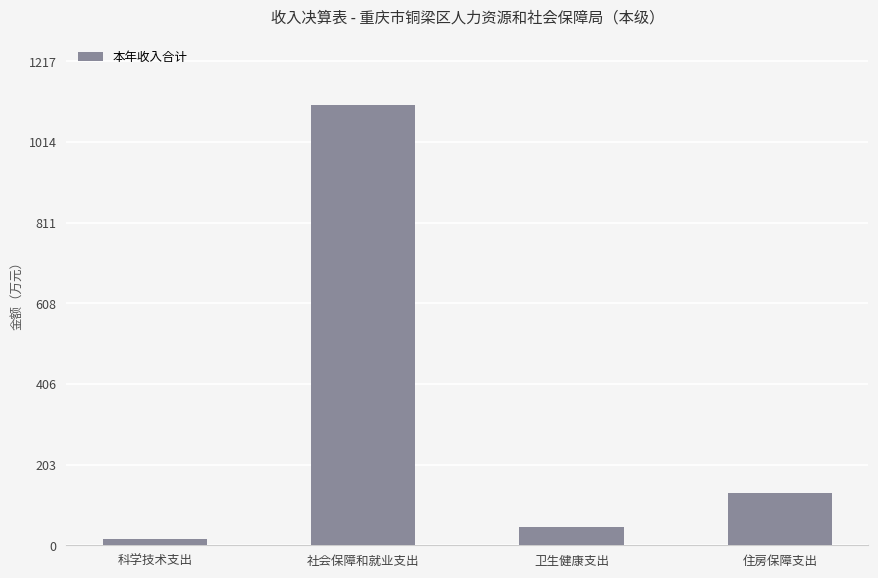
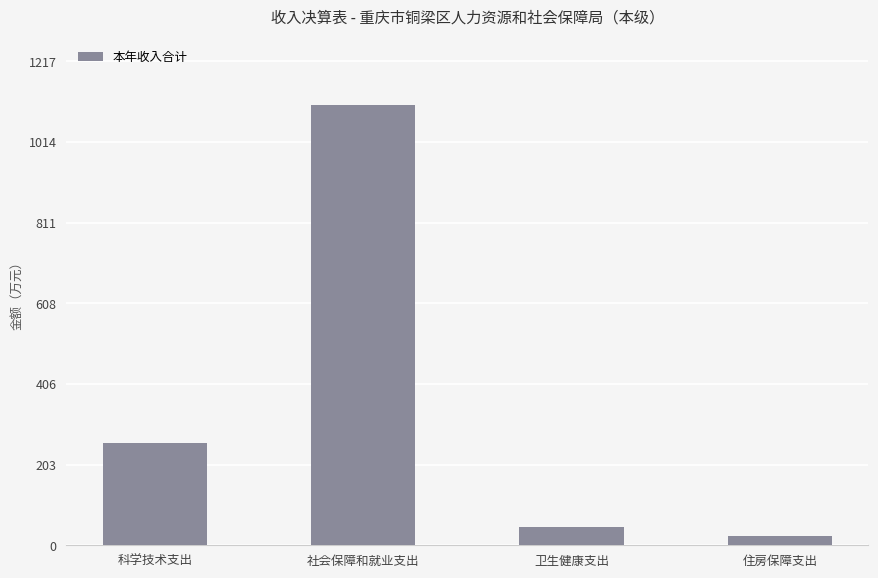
科学技术支出: 20 -> 260
住房保障支出: 130 -> 20
